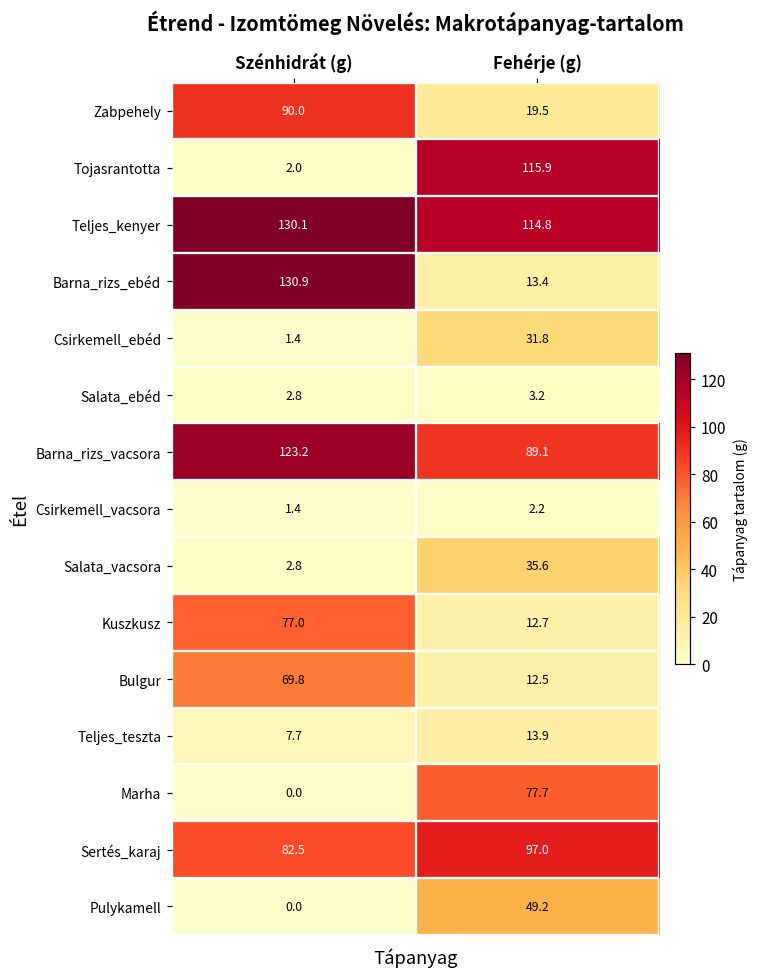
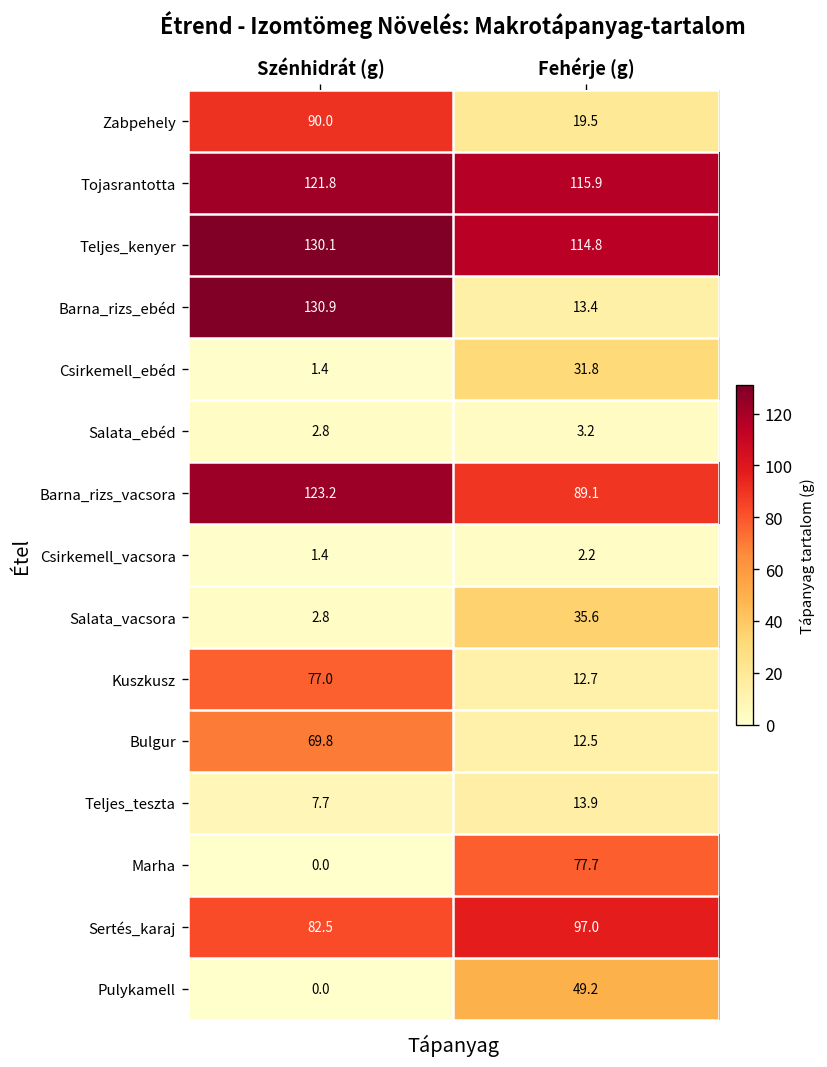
Tojasrantotta, Szénhidrát (g): 2.0 -> 121.8
